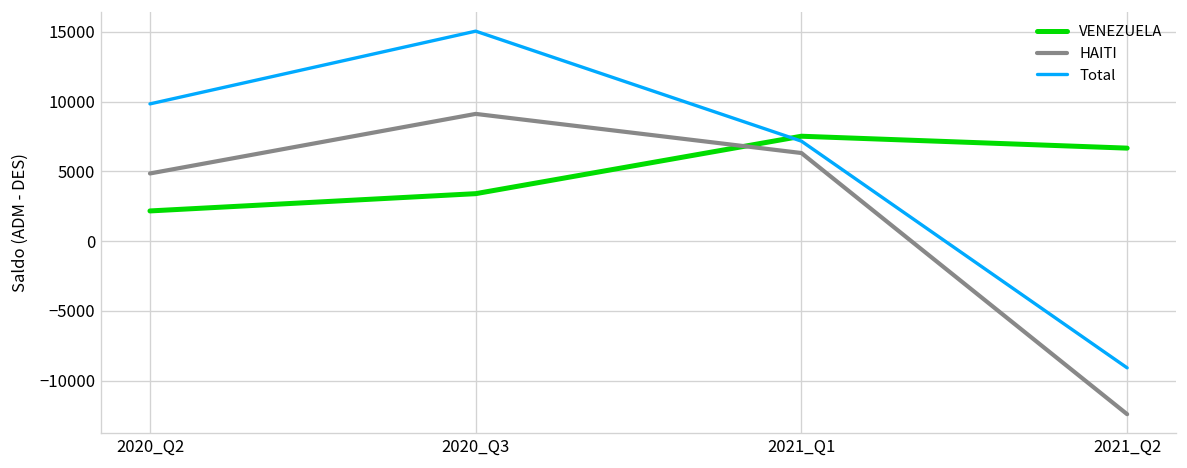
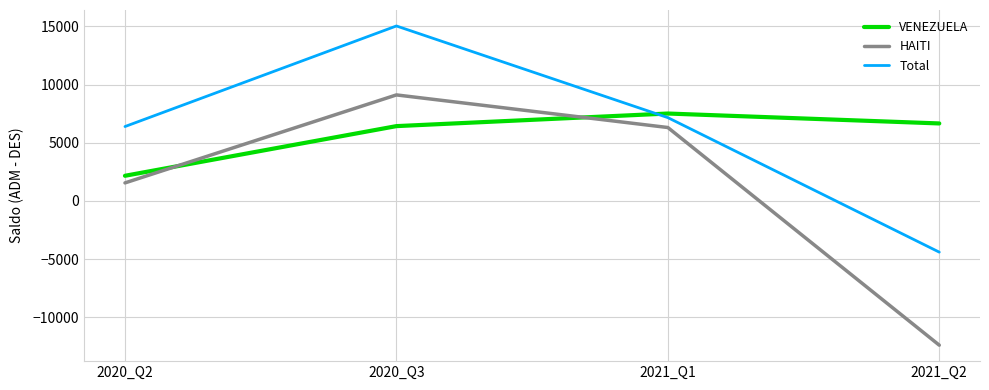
HAITI, 2020_Q2: 4800 -> 1500
Total, 2020_Q2: 9800 -> 6400
VENEZUELA, 2020_Q3: 3400 -> 6400
Total, 2021_Q2: -9100 -> -4400
